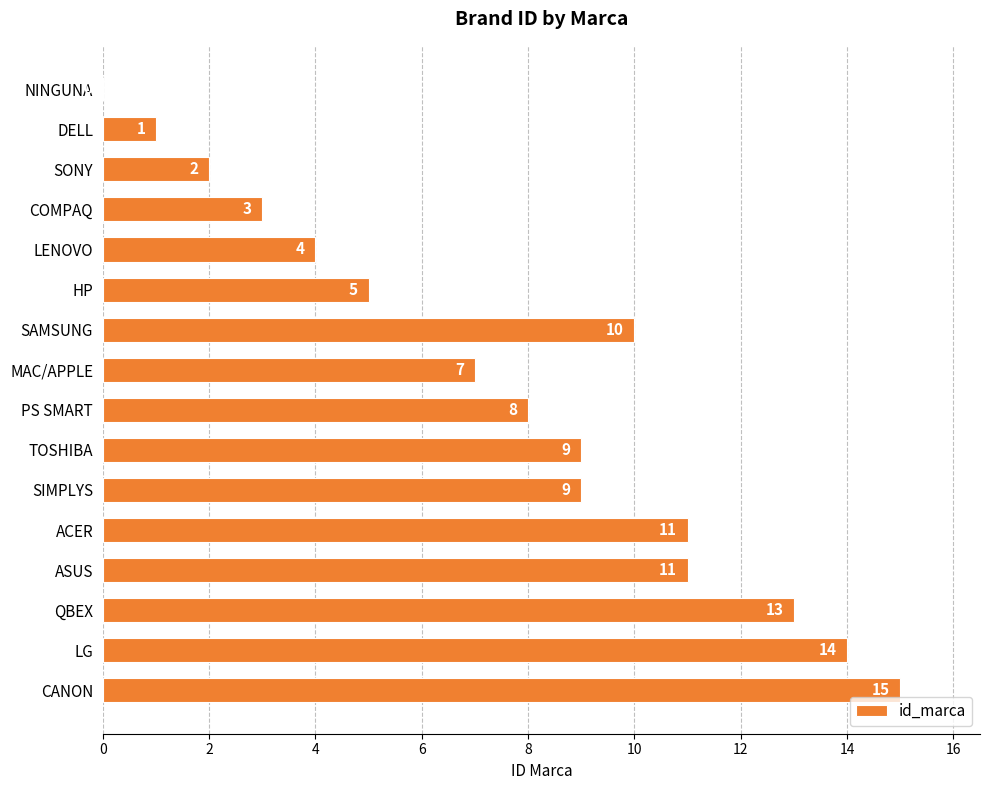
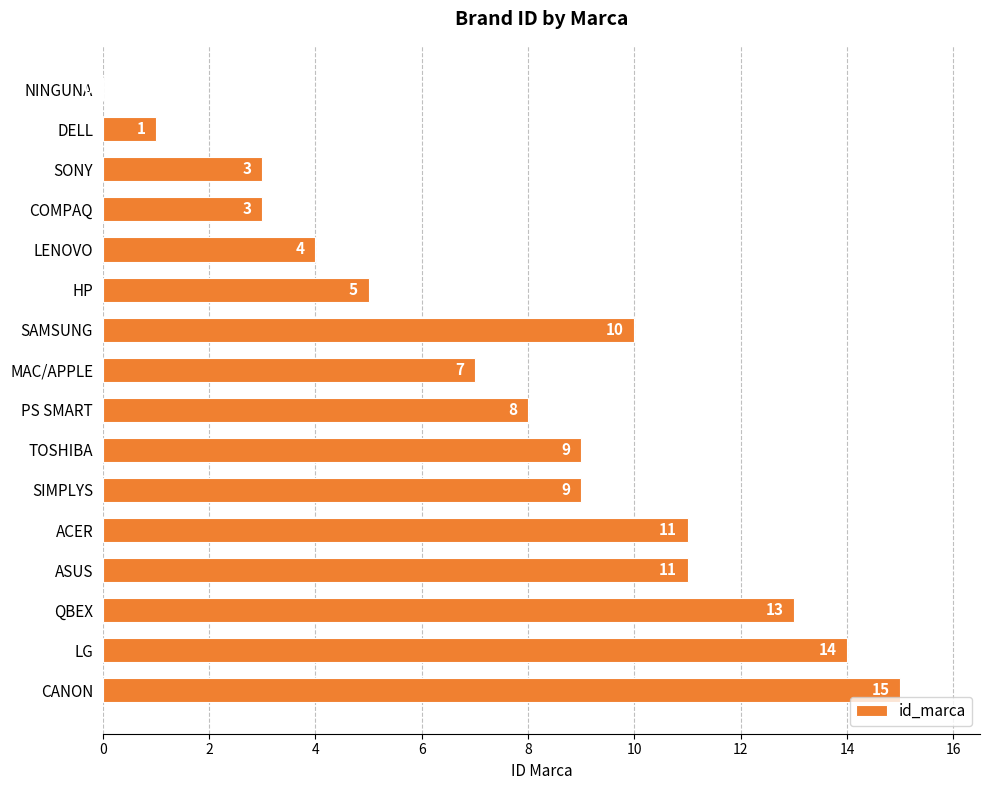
SONY: 2 -> 3
